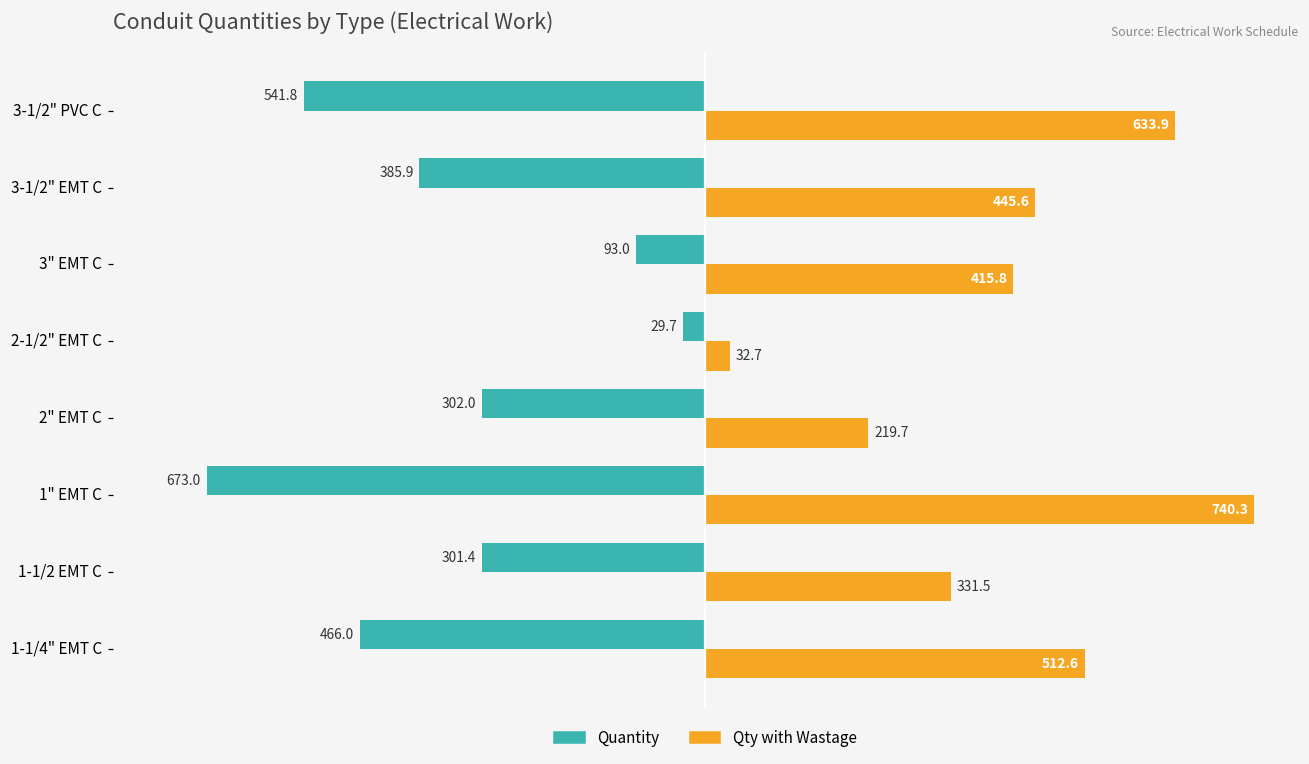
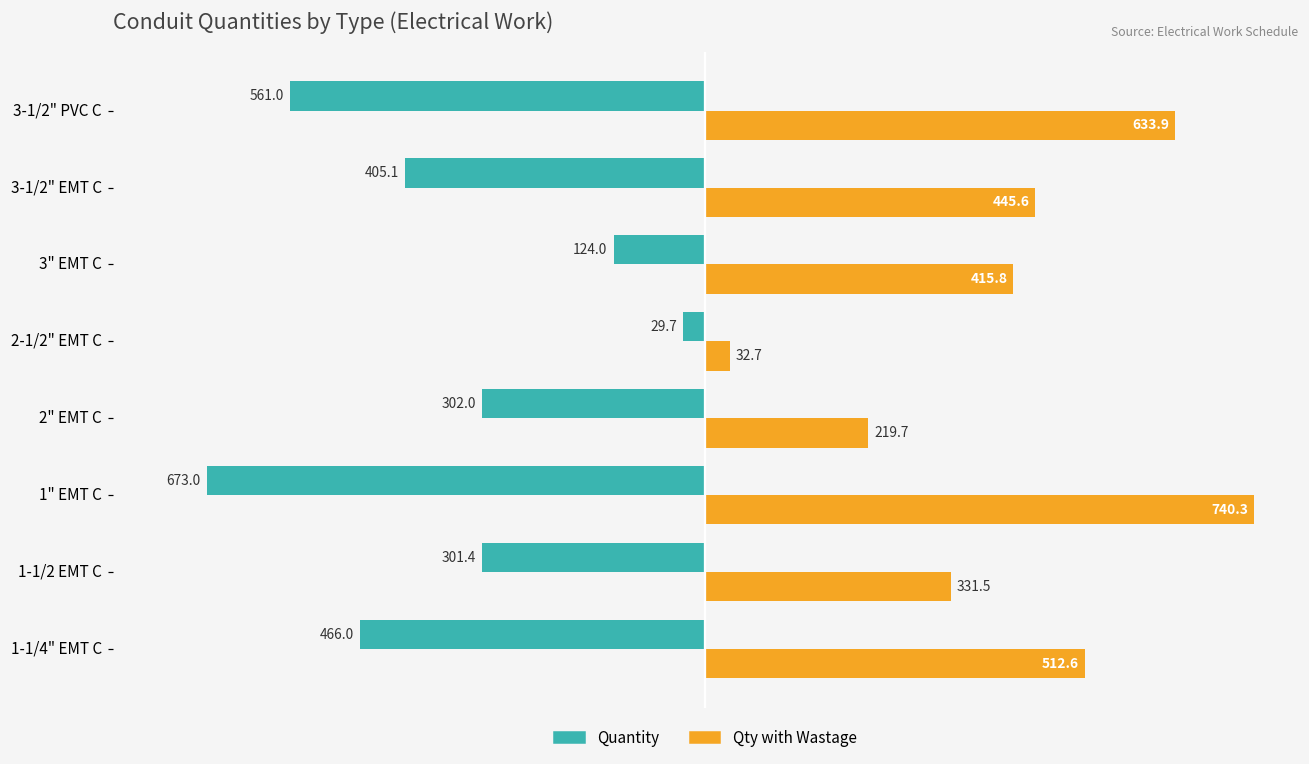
Quantity, 3-1/2" PVC C: 541.8 -> 561.0
Quantity, 3-1/2" EMT C: 385.9 -> 405.1
Quantity, 3" EMT C: 93.0 -> 124.0
